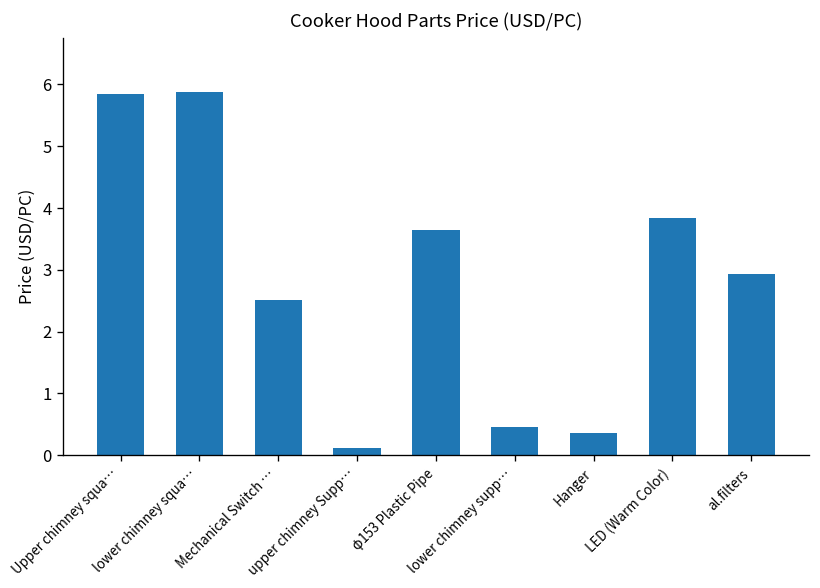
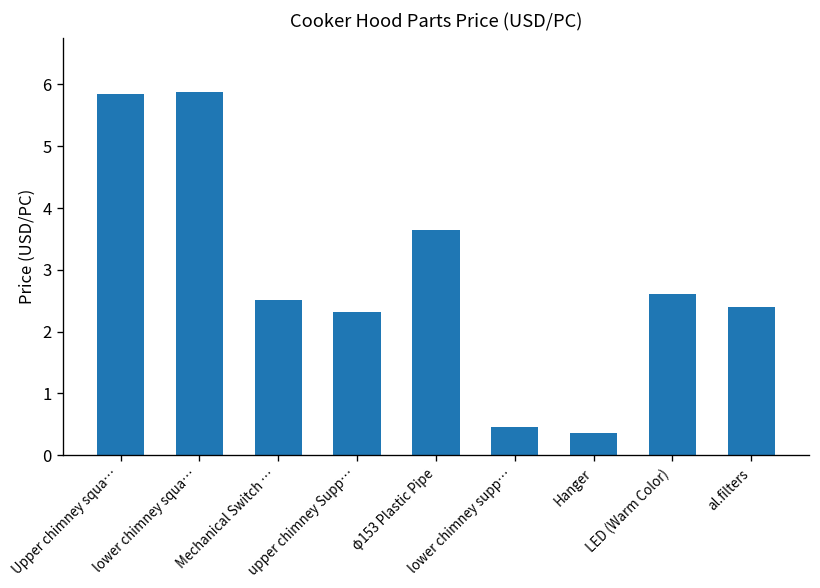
upper chimney Supp…: 0.1 -> 2.3
LED (Warm Color): 3.8 -> 2.6
al.filters: 2.9 -> 2.4
